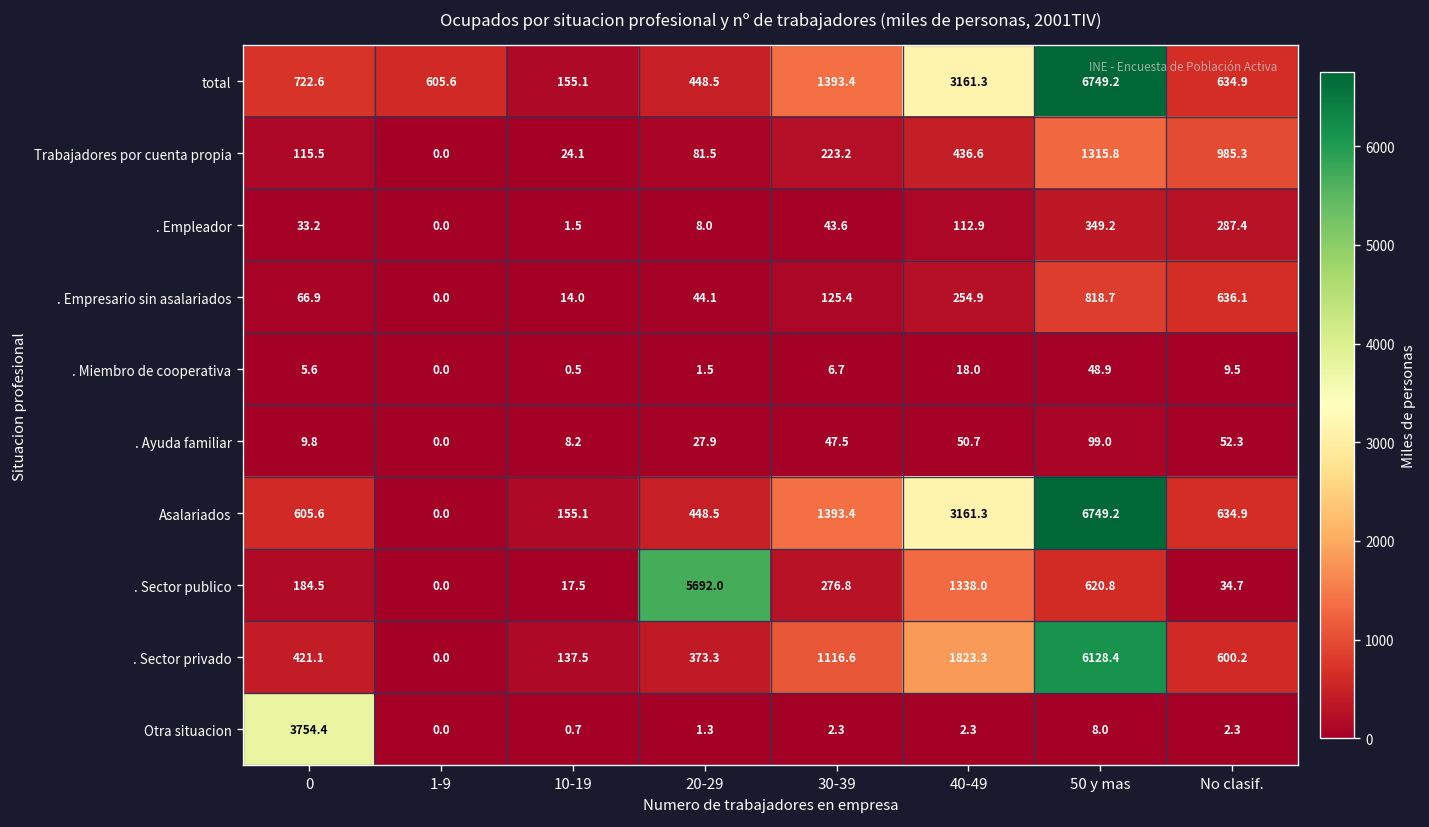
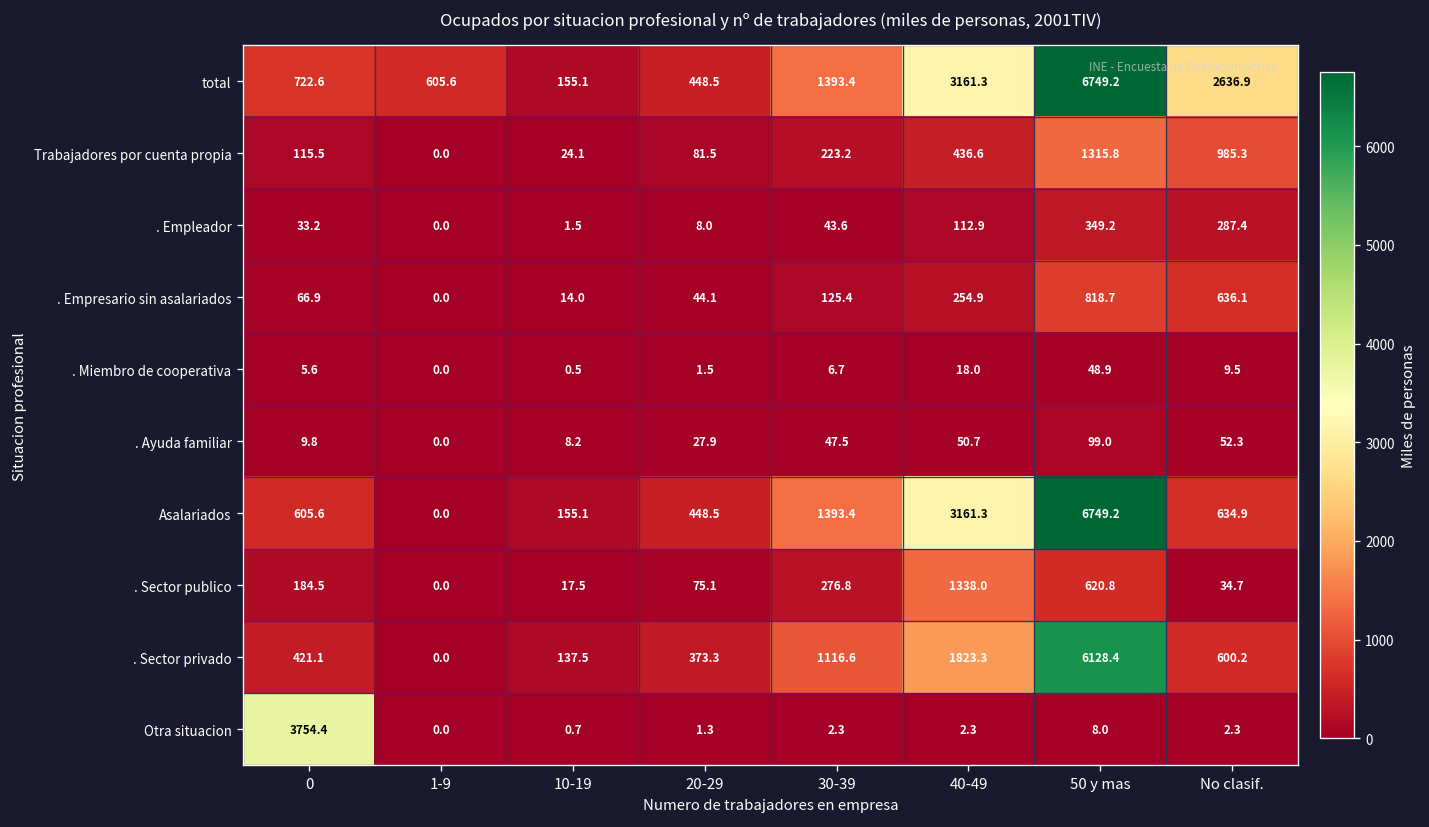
total, No clasif.: 634.9 -> 2636.9
. Sector publico, 20-29: 5692.0 -> 75.1
